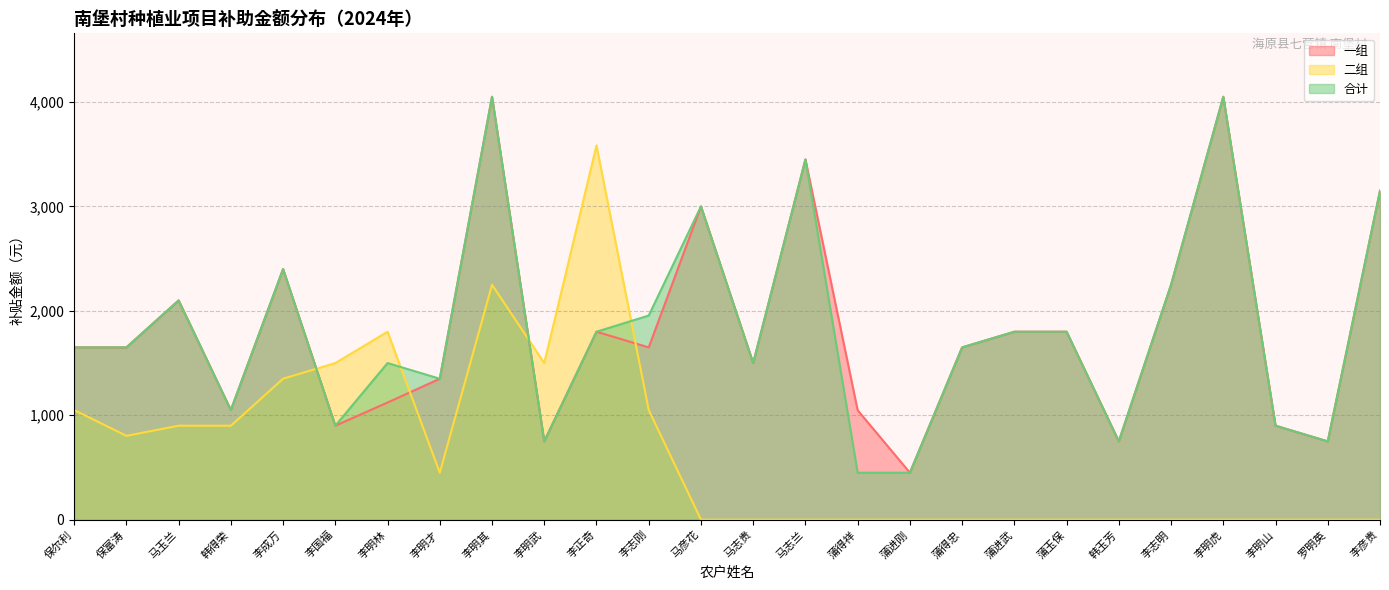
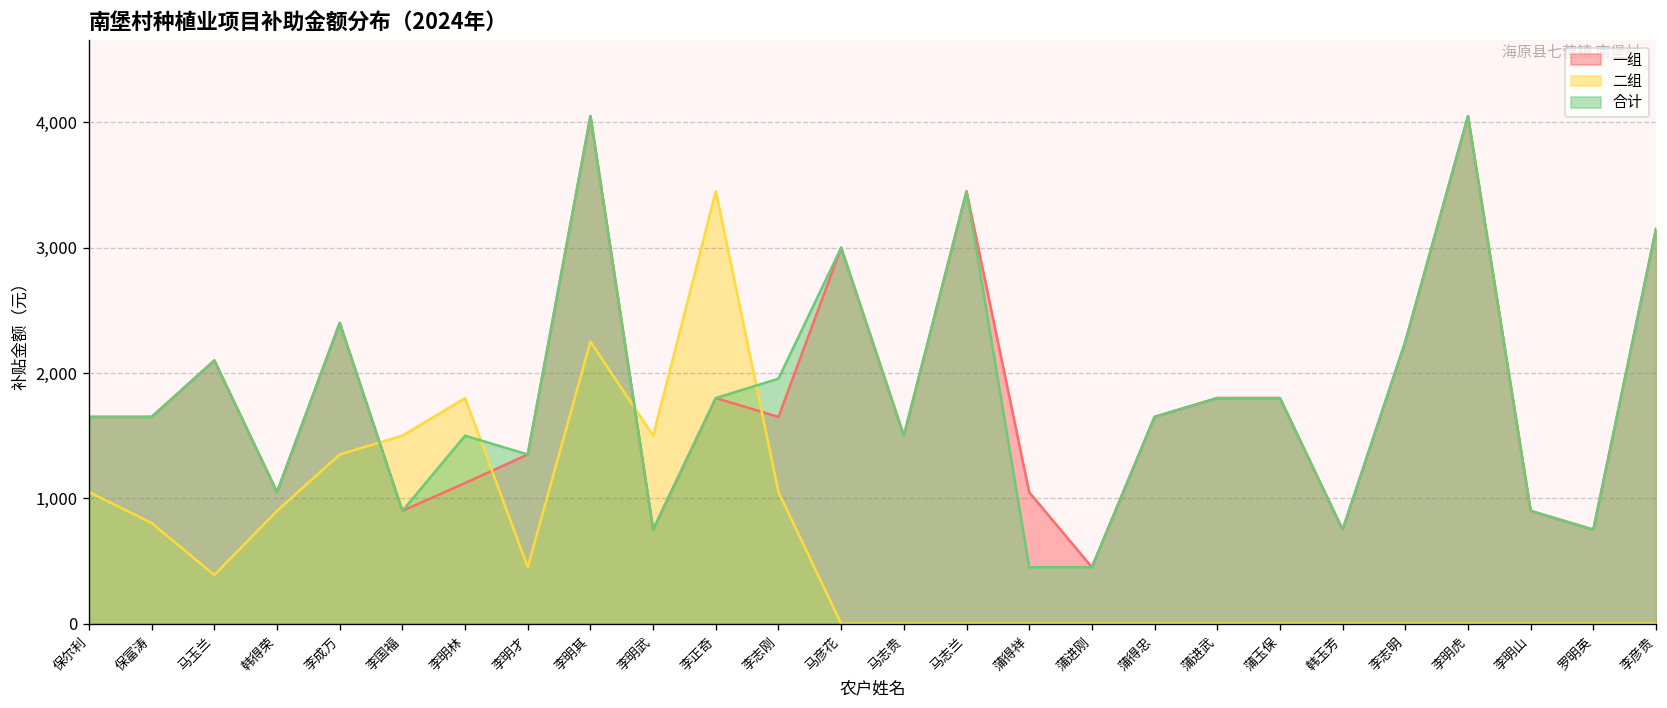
二组, 马玉兰: 900 -> 390
二组, 李正奇: 3,580 -> 3,450
